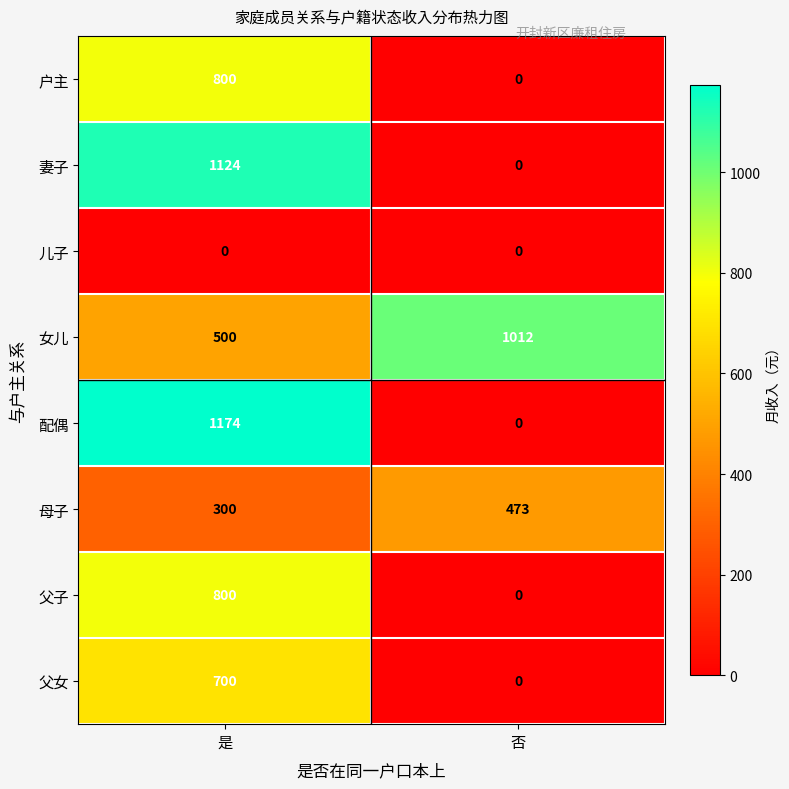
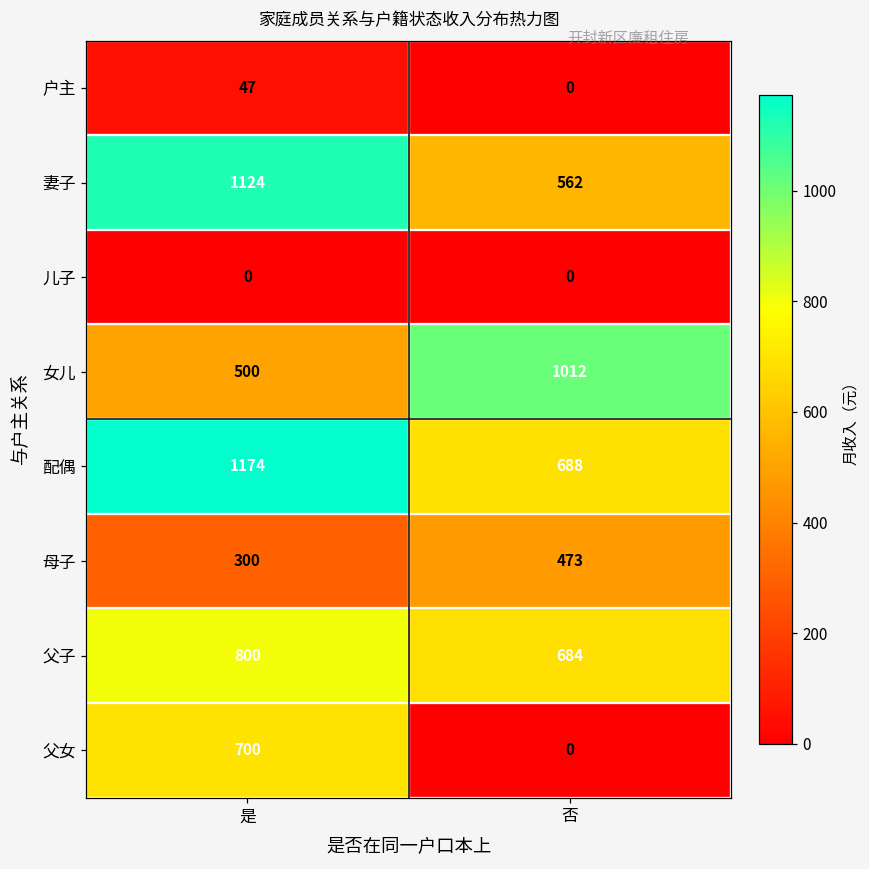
户主, 是: 800 -> 47
妻子, 否: 0 -> 562
配偶, 否: 0 -> 688
父子, 否: 0 -> 684
